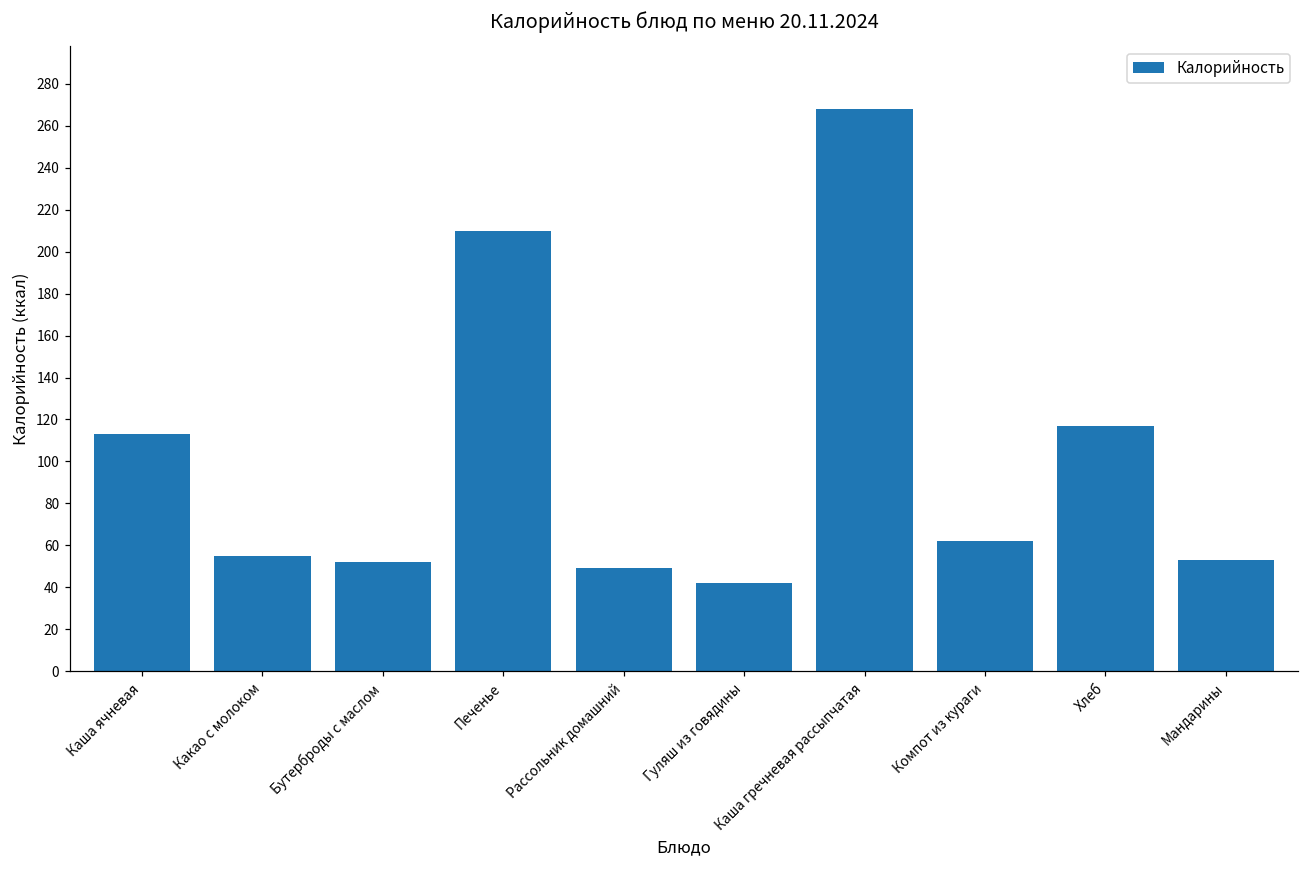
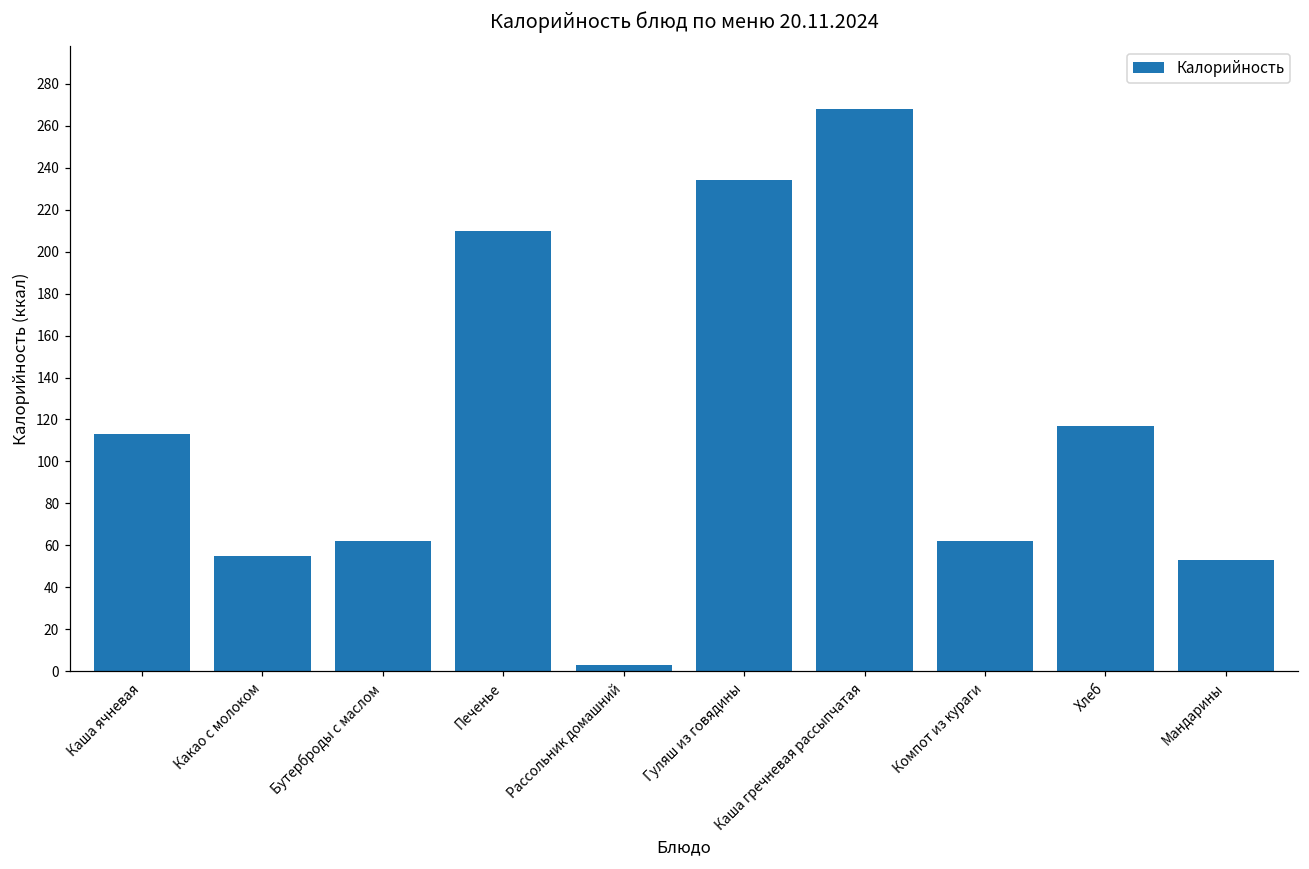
Бутерброды с маслом: 52 -> 62
Рассольник домашний: 49 -> 3
Гуляш из говядины: 42 -> 234
